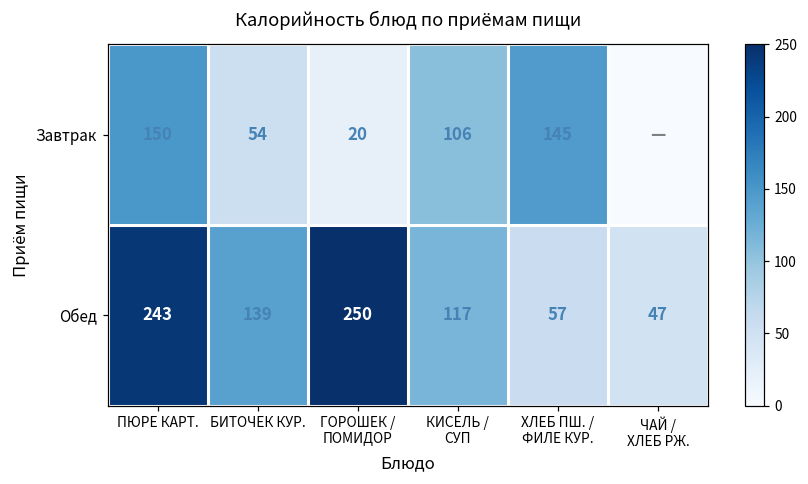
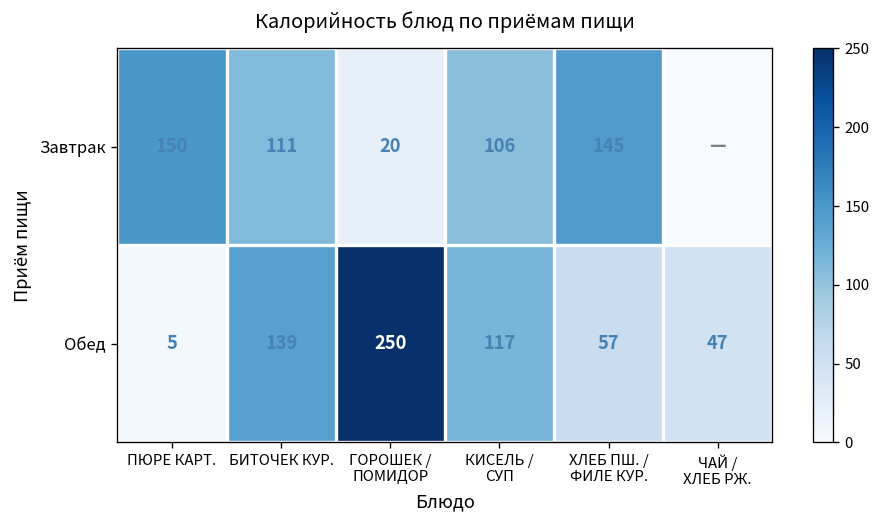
Завтрак, БИТОЧЕК КУР.: 54 -> 111
Обед, ПЮРЕ КАРТ.: 243 -> 5
